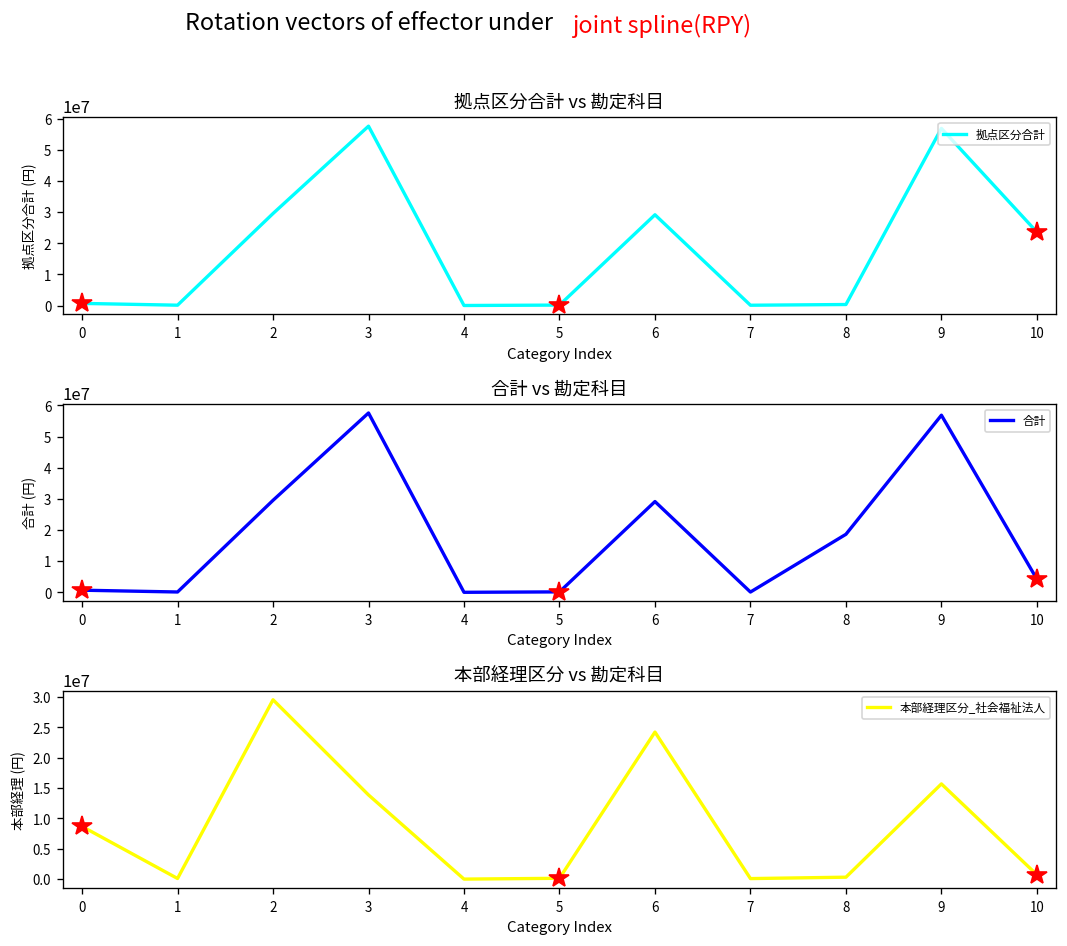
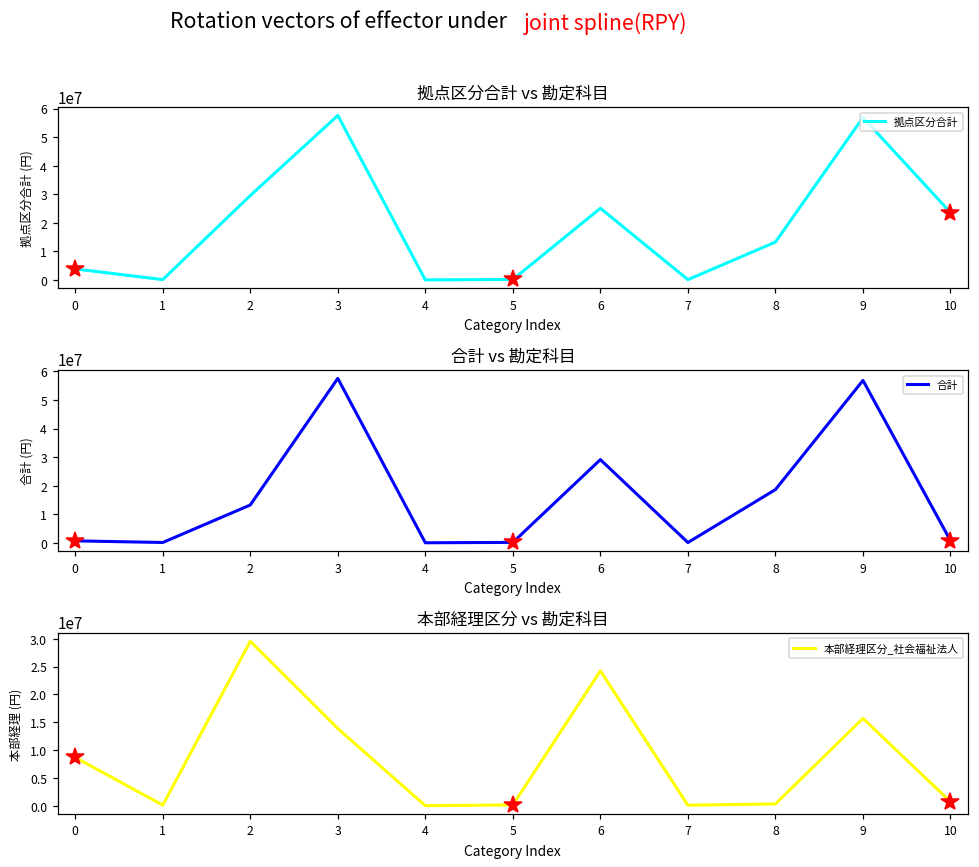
拠点区分合計 vs 勘定科目, 拠点区分合計, 0: 1000000 -> 4000000
拠点区分合計 vs 勘定科目, 拠点区分合計, 6: 29000000 -> 25000000
拠点区分合計 vs 勘定科目, 拠点区分合計, 8: 0 -> 13000000
合計 vs 勘定科目, 合計, 2: 30000000 -> 13000000
合計 vs 勘定科目, 合計, 10: 4000000 -> 1000000
